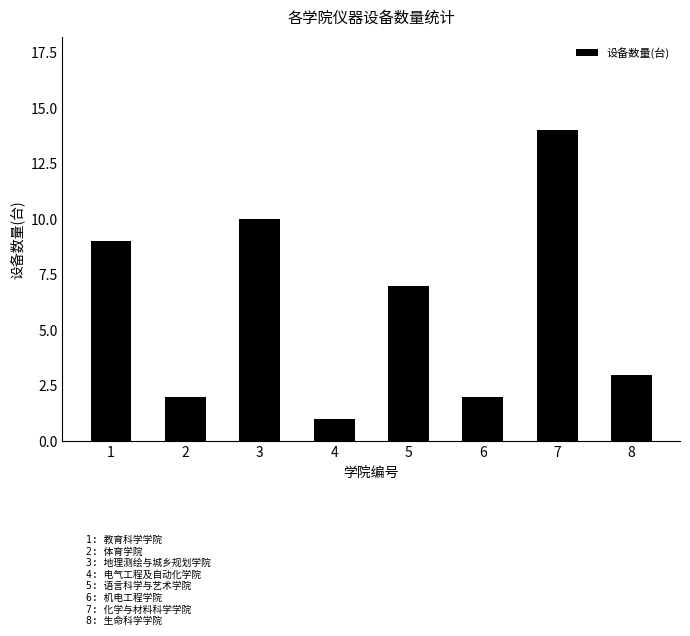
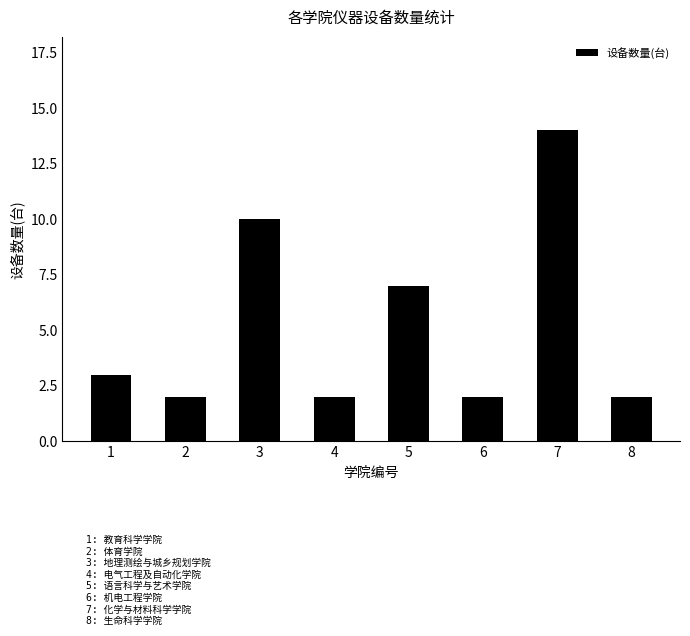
1: 9 -> 3
4: 1 -> 2
8: 3 -> 2
